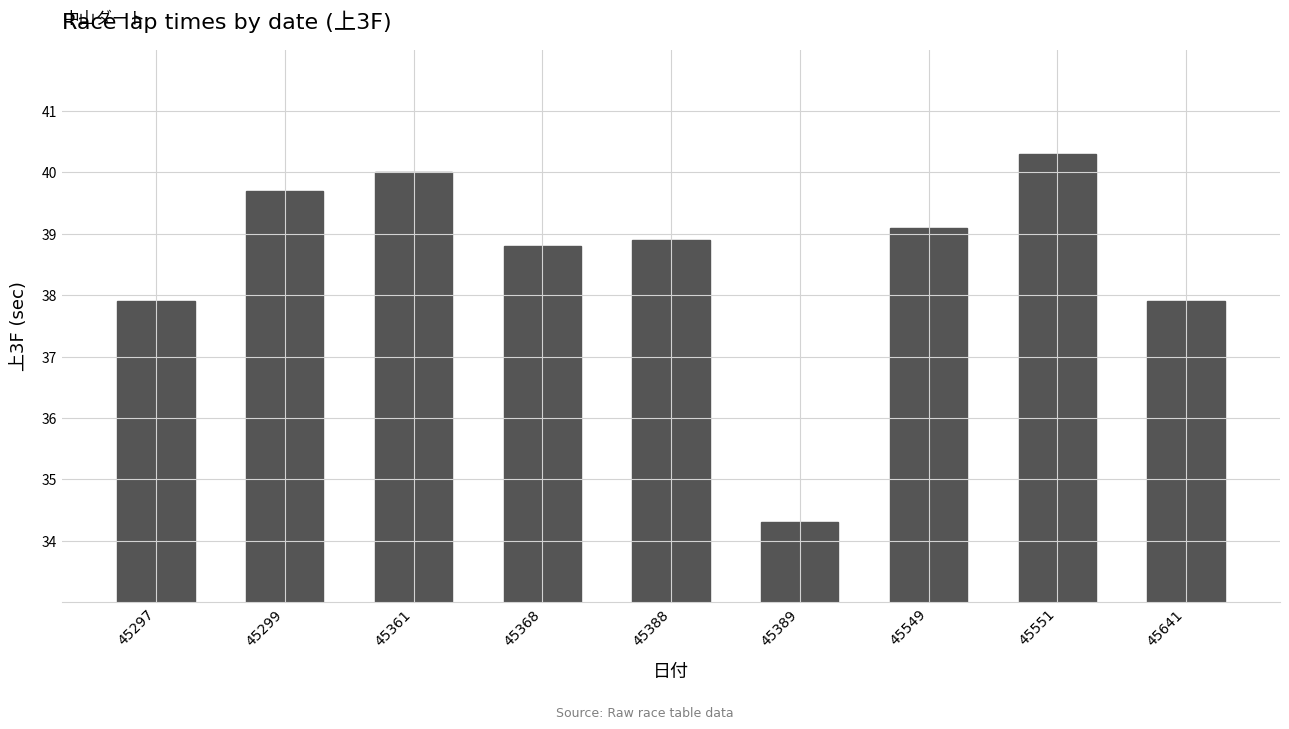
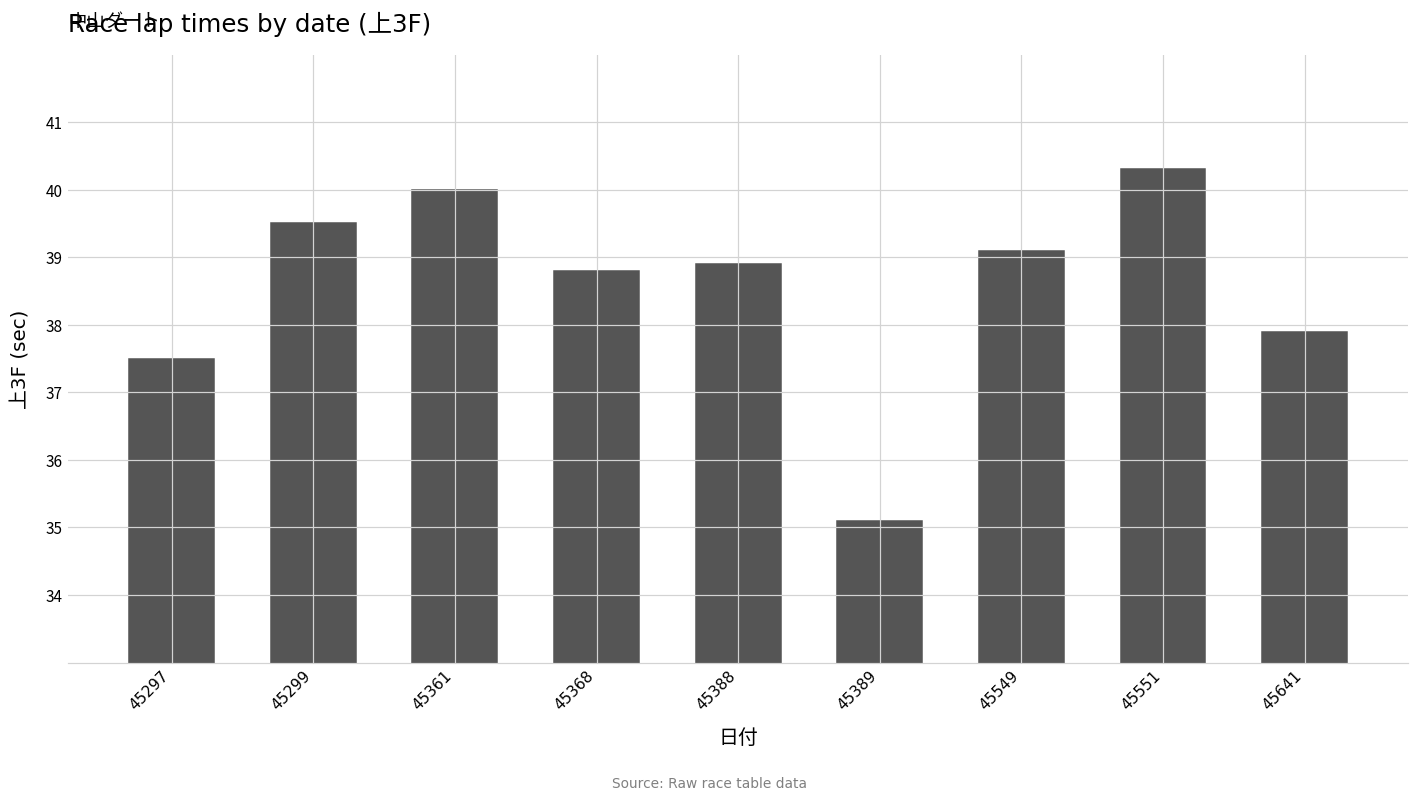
45297: 37.9 -> 37.5
45299: 39.7 -> 39.5
45389: 34.3 -> 35.1
